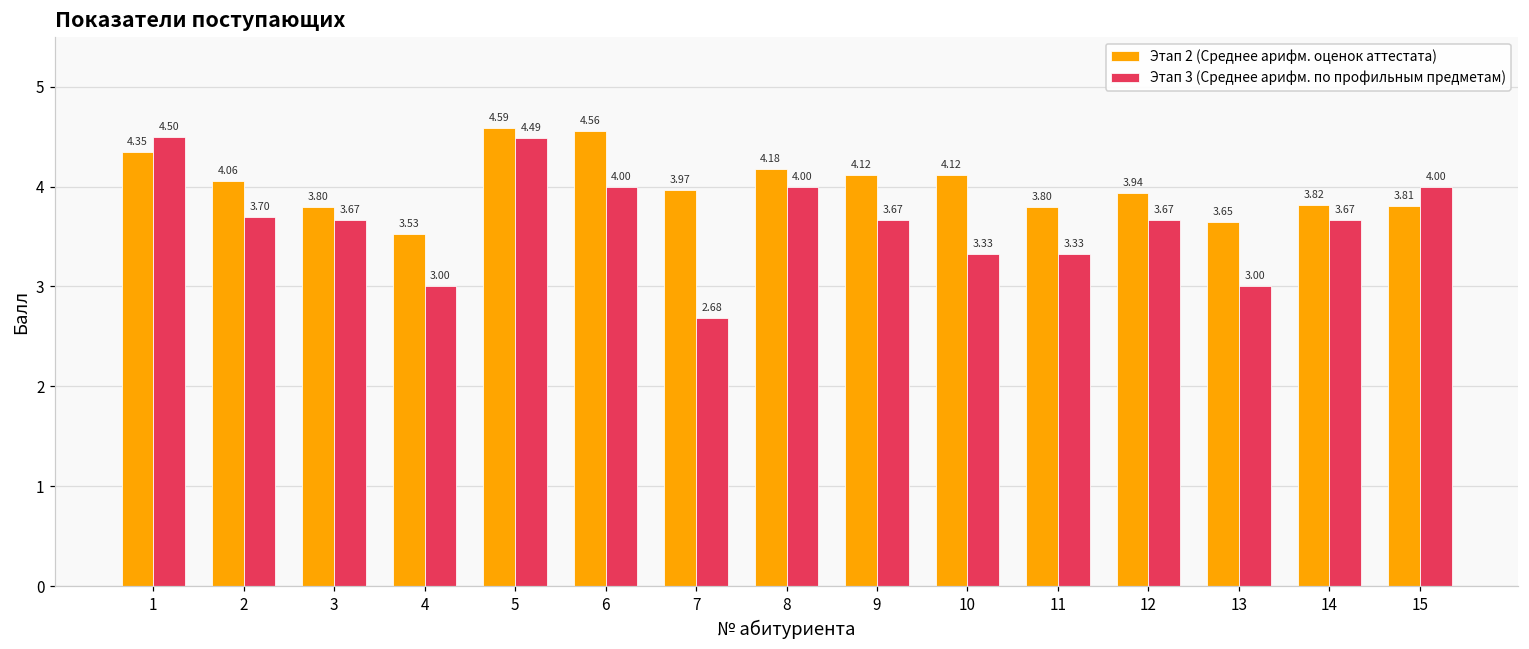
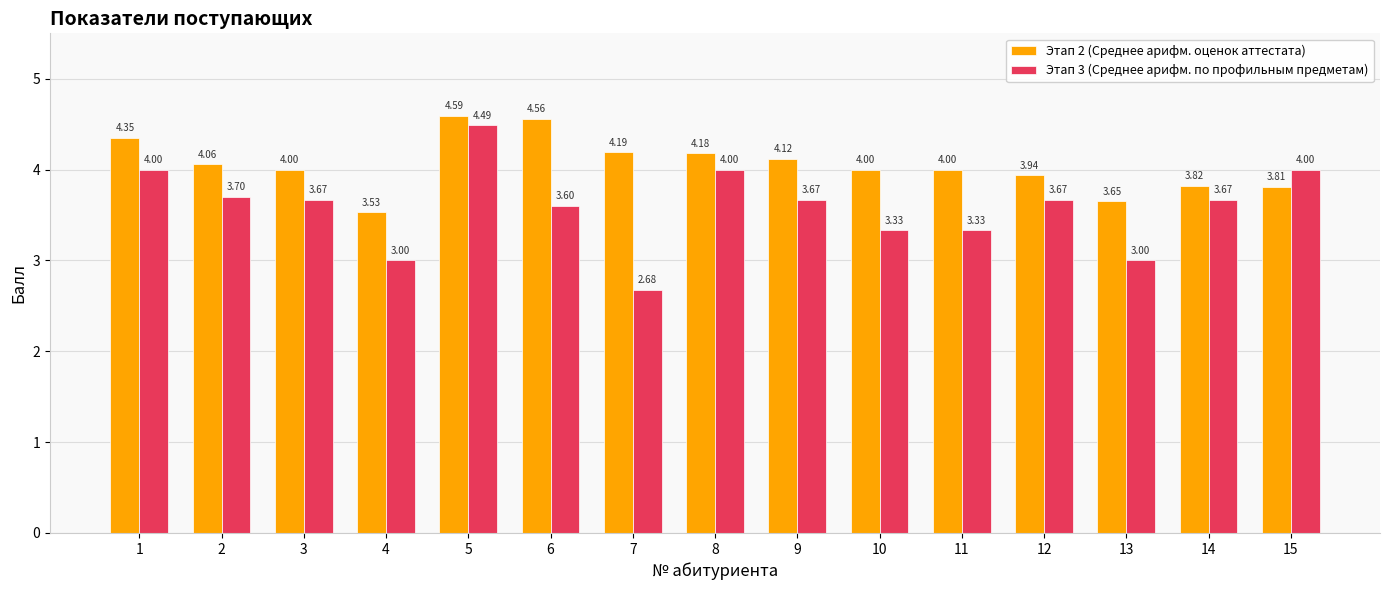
Этап 3 (Среднее арифм. по профильным предметам), 1: 4.50 -> 4.00
Этап 2 (Среднее арифм. оценок аттестата), 3: 3.80 -> 4.00
Этап 3 (Среднее арифм. по профильным предметам), 6: 4.00 -> 3.60
Этап 2 (Среднее арифм. оценок аттестата), 7: 3.97 -> 4.19
Этап 2 (Среднее арифм. оценок аттестата), 10: 4.12 -> 4.00
Этап 2 (Среднее арифм. оценок аттестата), 11: 3.80 -> 4.00
